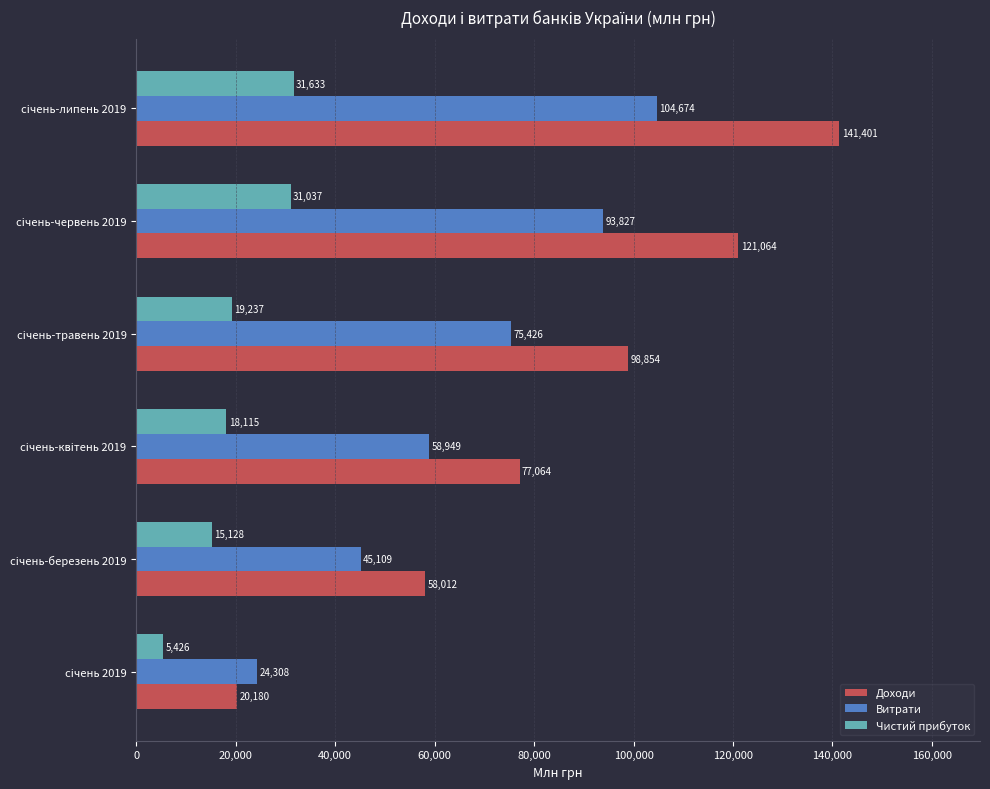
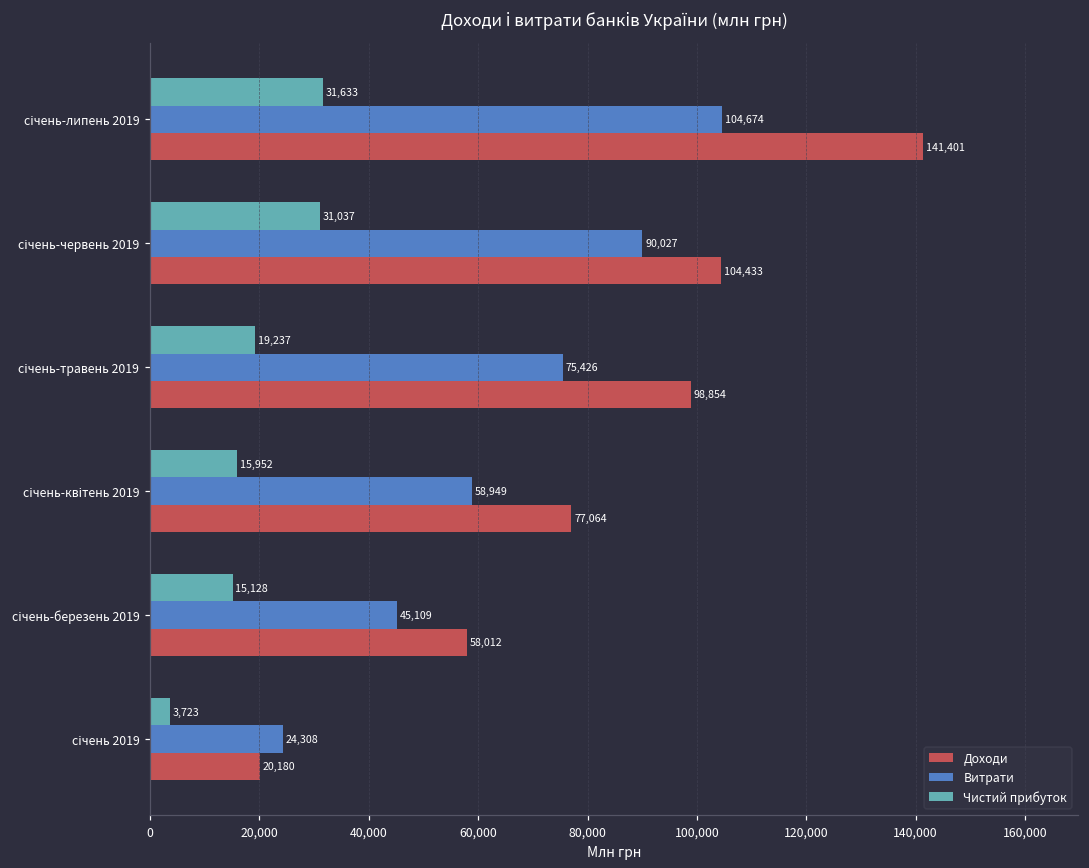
Витрати, січень-червень 2019: 93,827 -> 90,027
Доходи, січень-червень 2019: 121,064 -> 104,433
Чистий прибуток, січень-квітень 2019: 18,115 -> 15,952
Чистий прибуток, січень 2019: 5,426 -> 3,723
